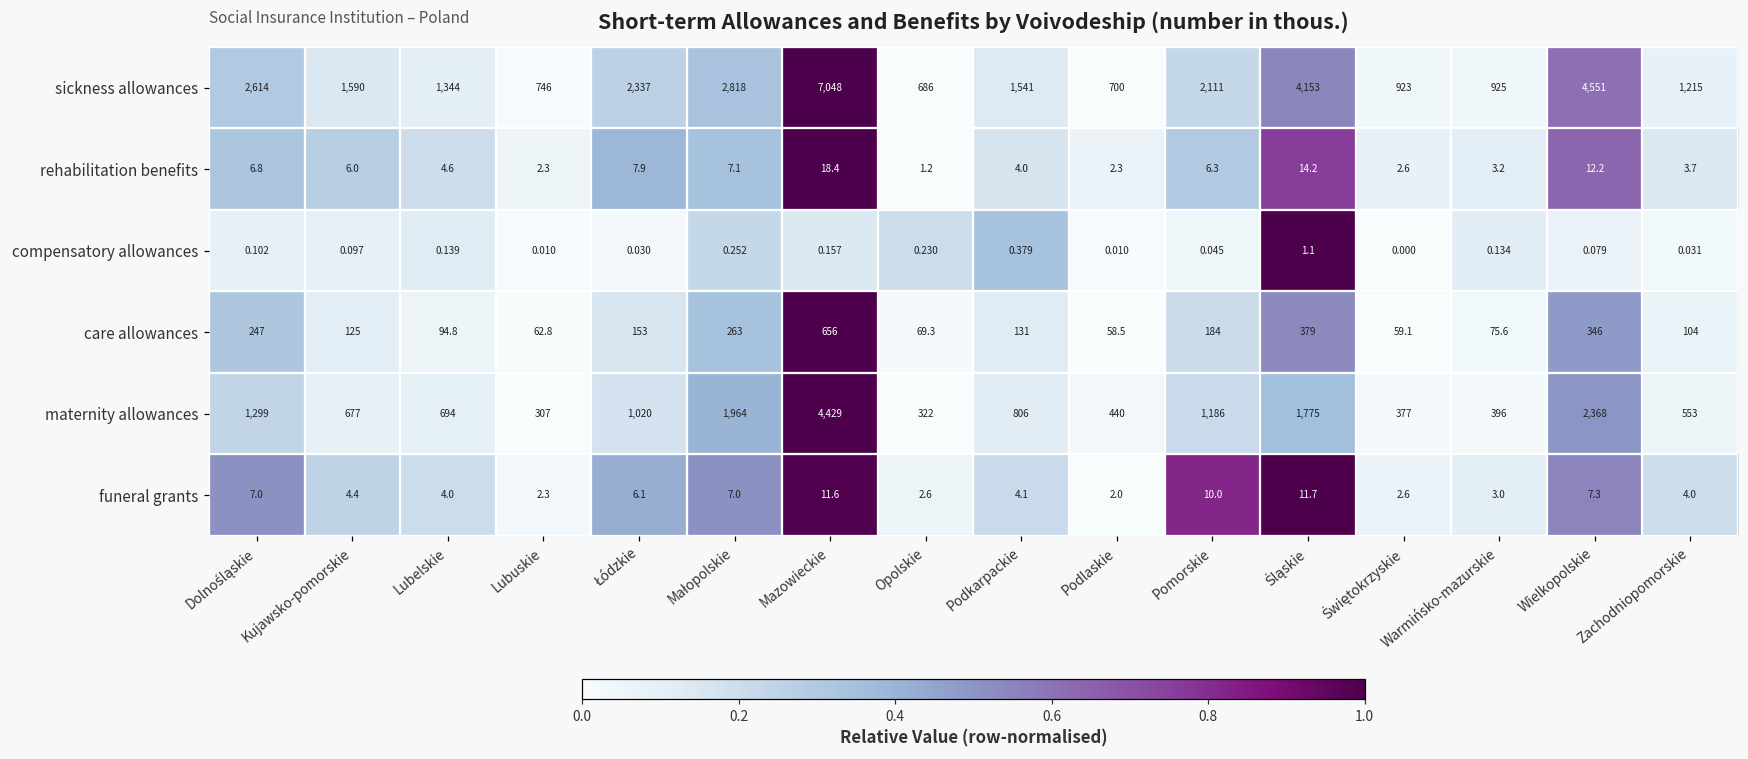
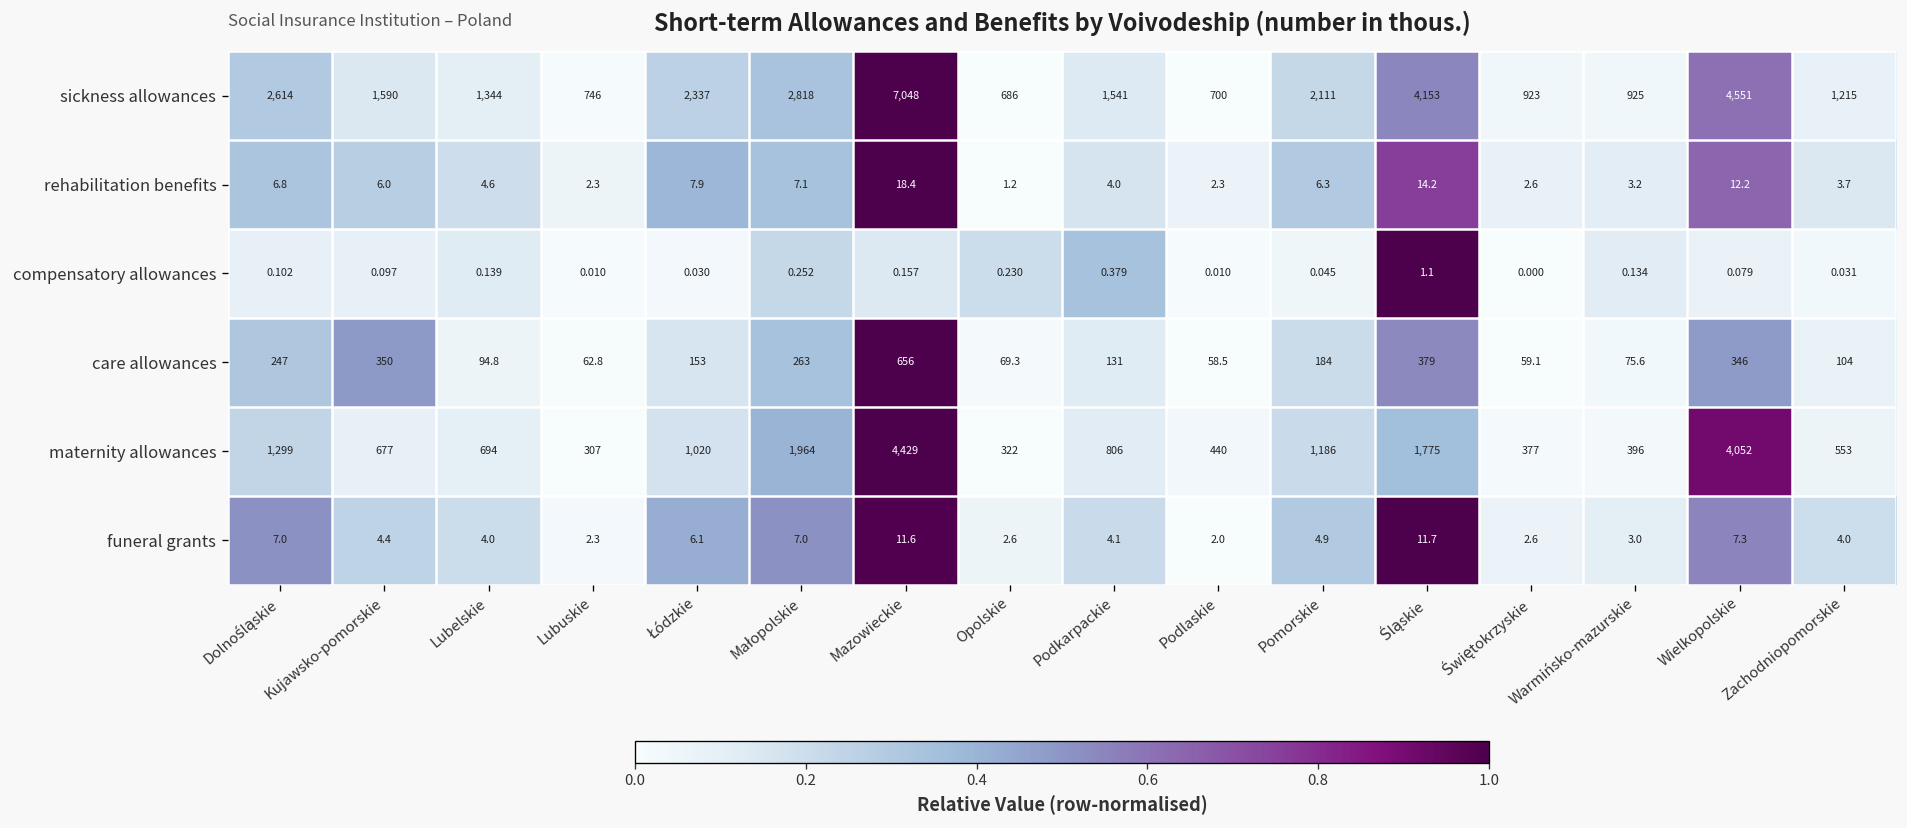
care allowances, Kujawsko-pomorskie: 125 -> 350
maternity allowances, Wielkopolskie: 2,368 -> 4,052
funeral grants, Pomorskie: 10.0 -> 4.9
